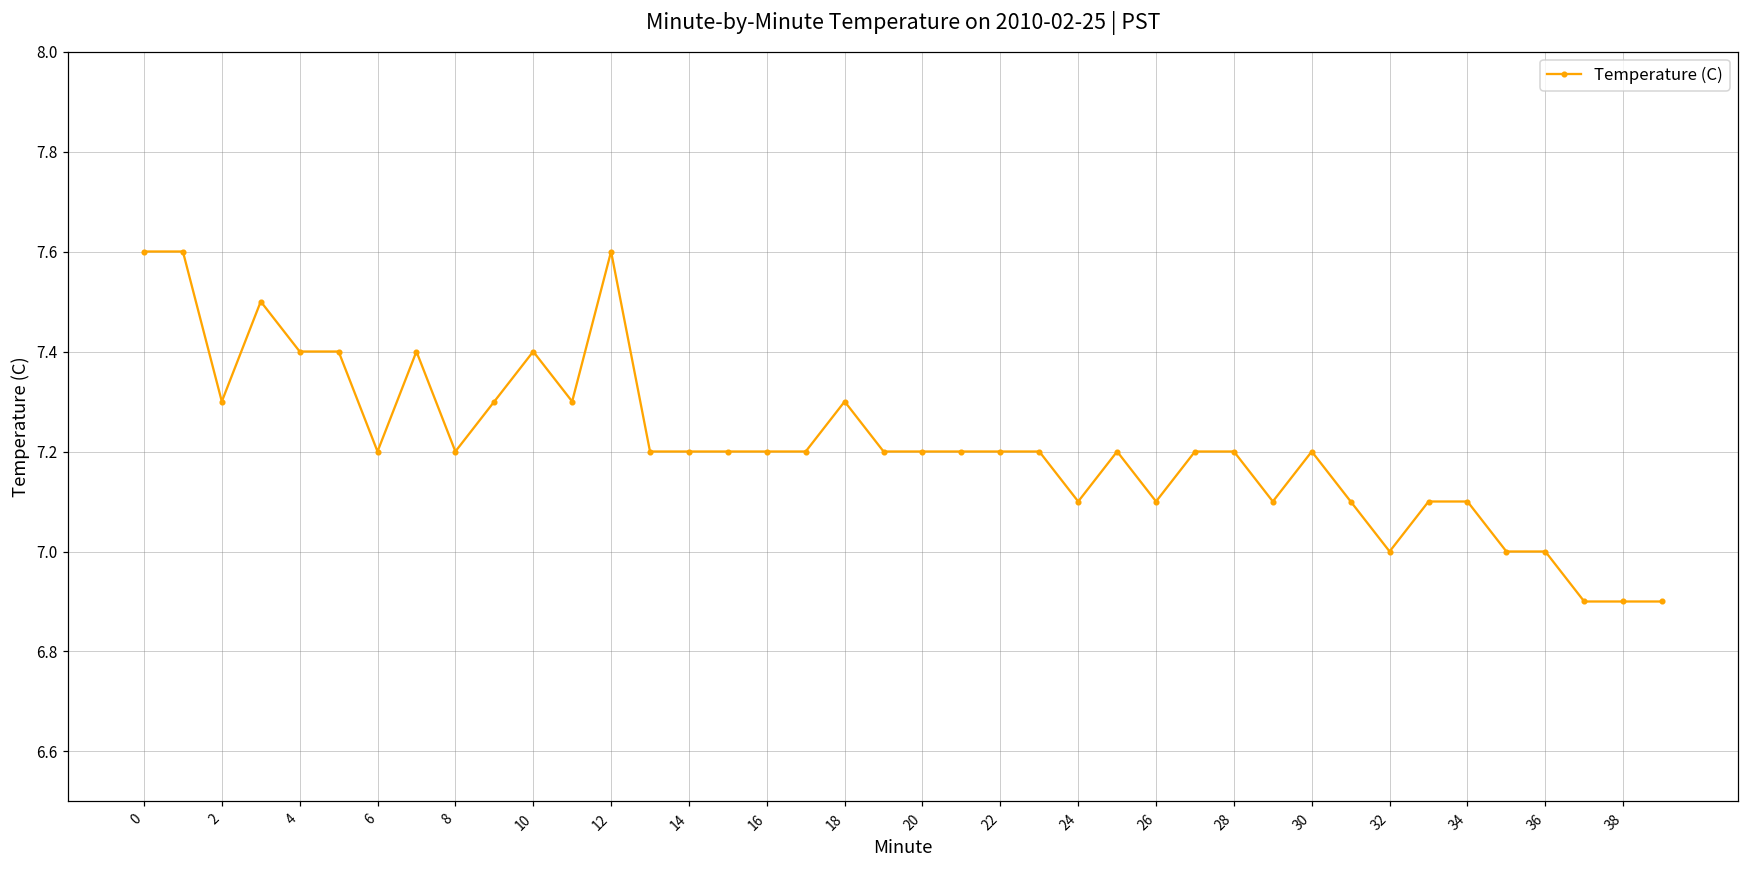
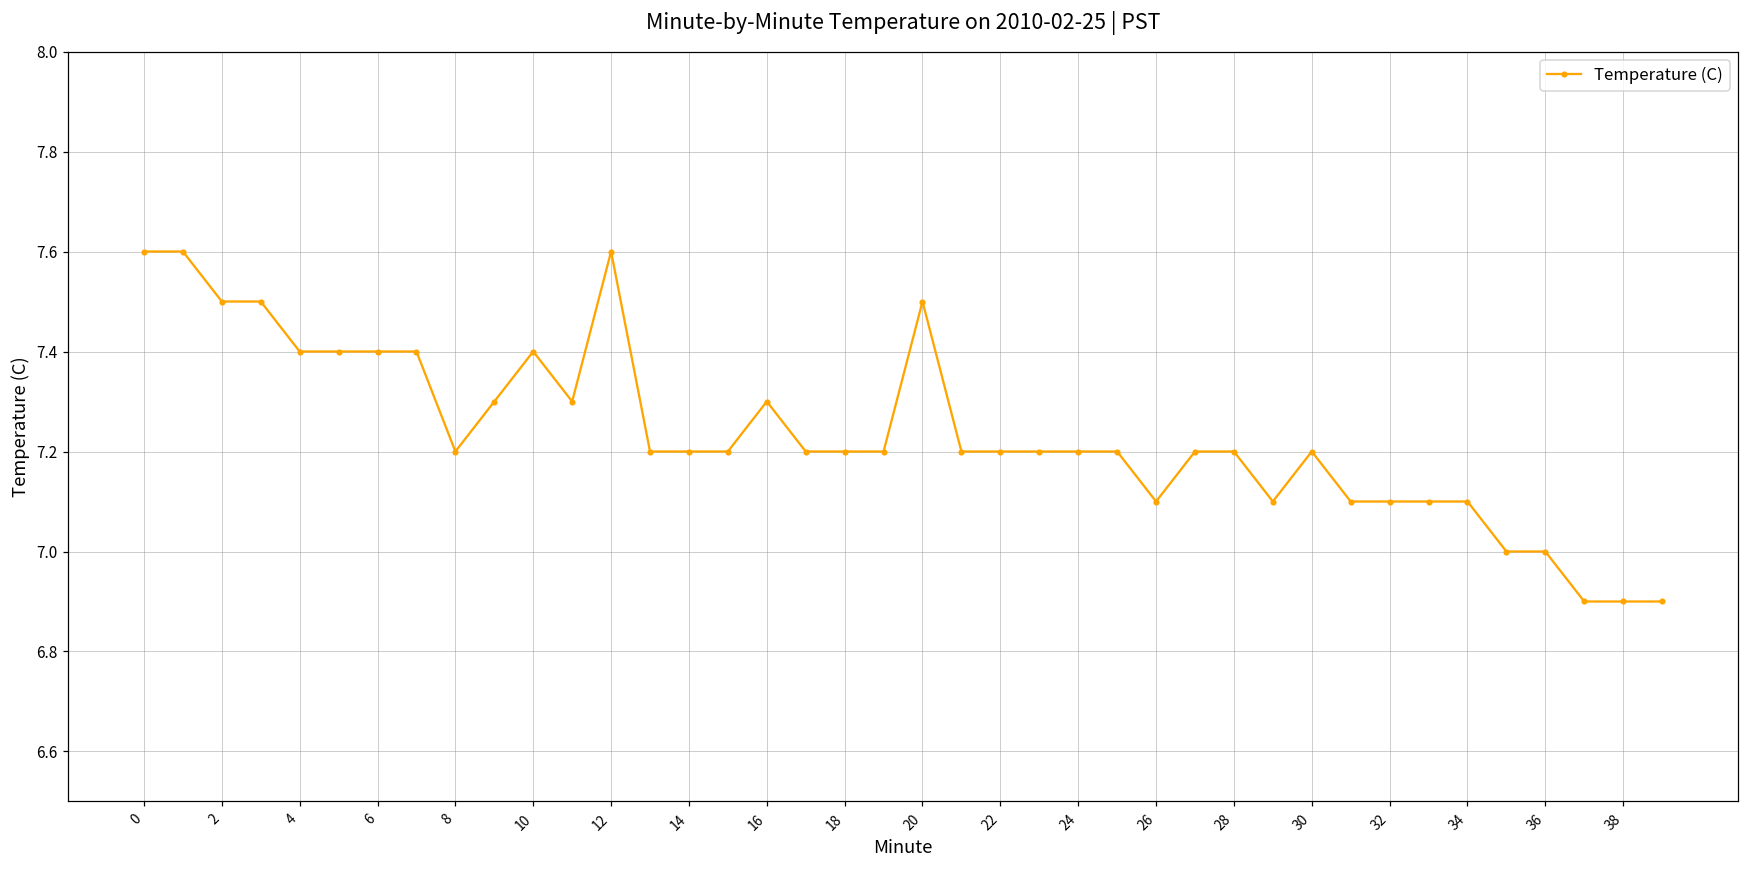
2: 7.3 -> 7.5
6: 7.2 -> 7.4
16: 7.2 -> 7.3
18: 7.3 -> 7.2
20: 7.2 -> 7.5
24: 7.1 -> 7.2
32: 7.0 -> 7.1
